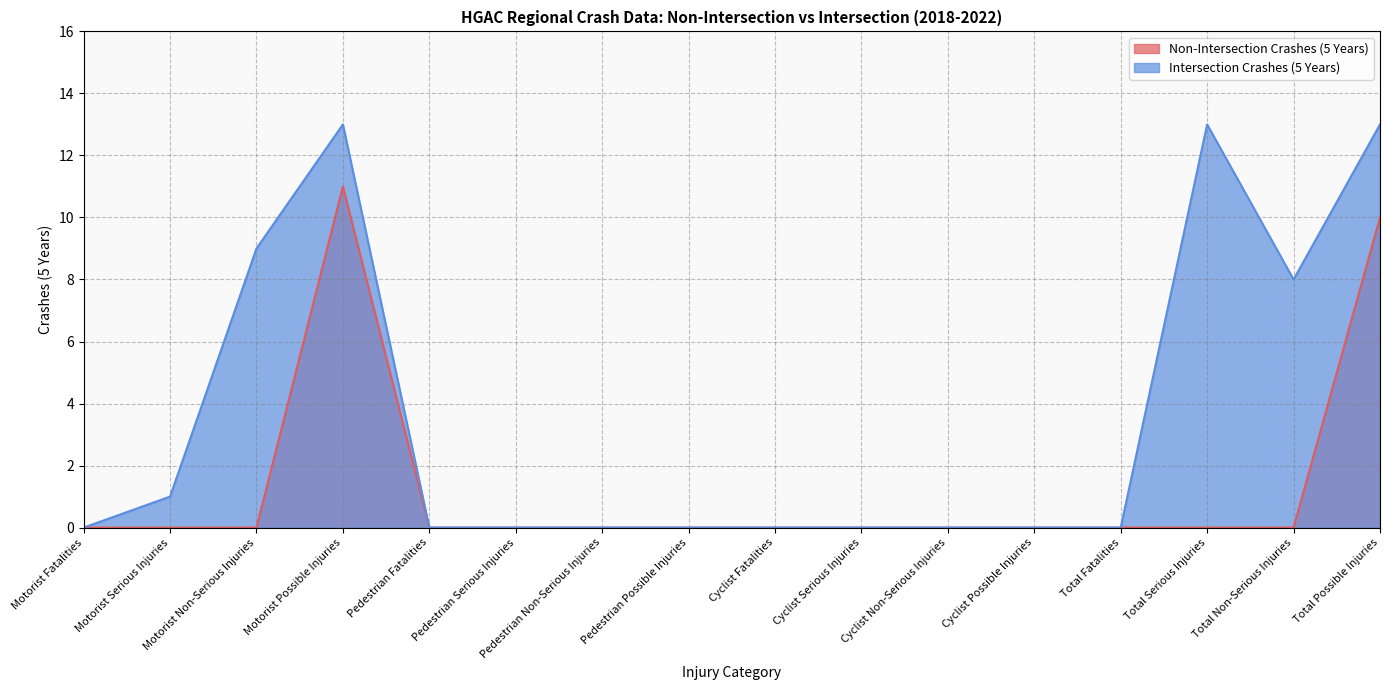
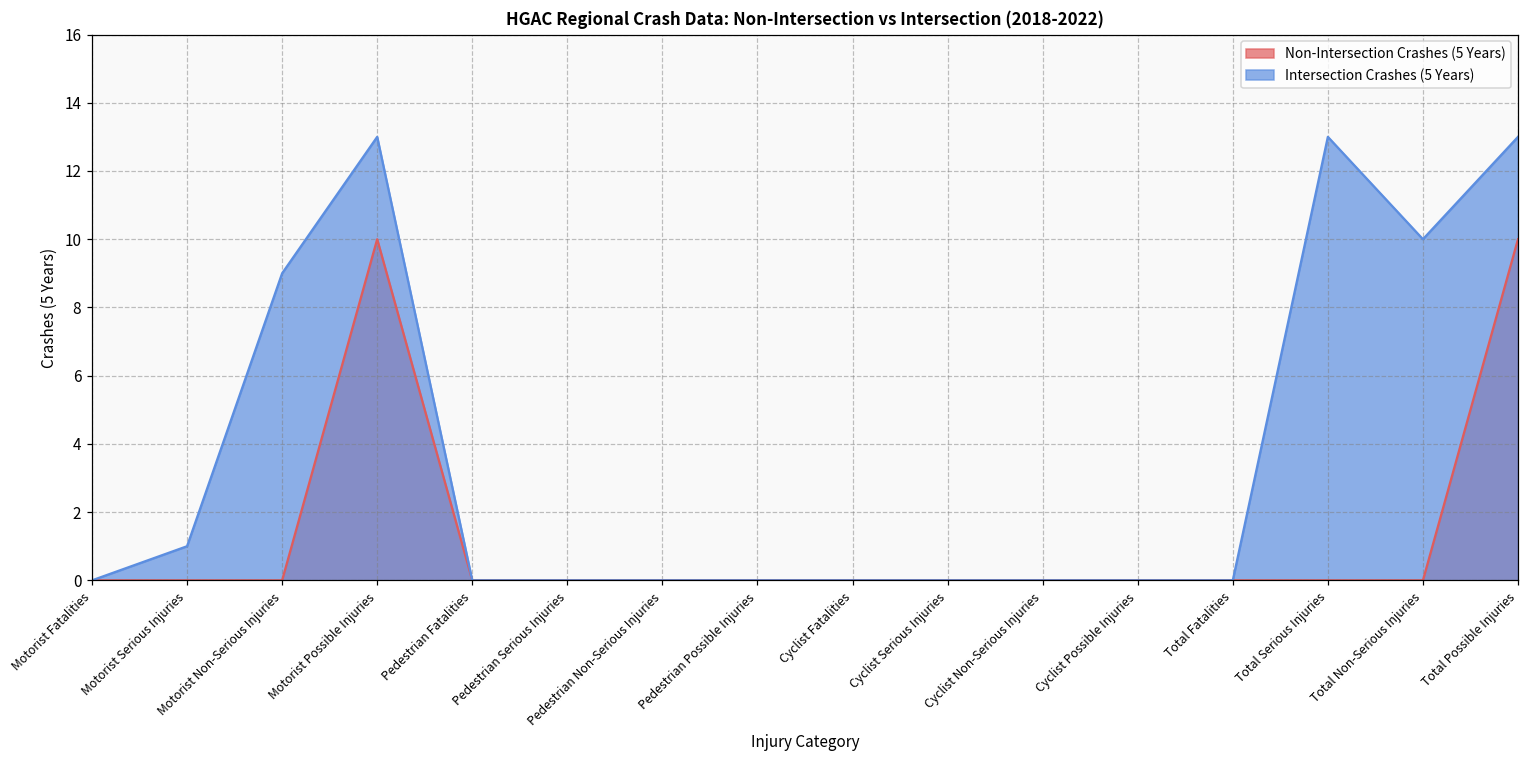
Non-Intersection Crashes (5 Years), Motorist Possible Injuries: 11 -> 10
Intersection Crashes (5 Years), Total Non-Serious Injuries: 8 -> 10
